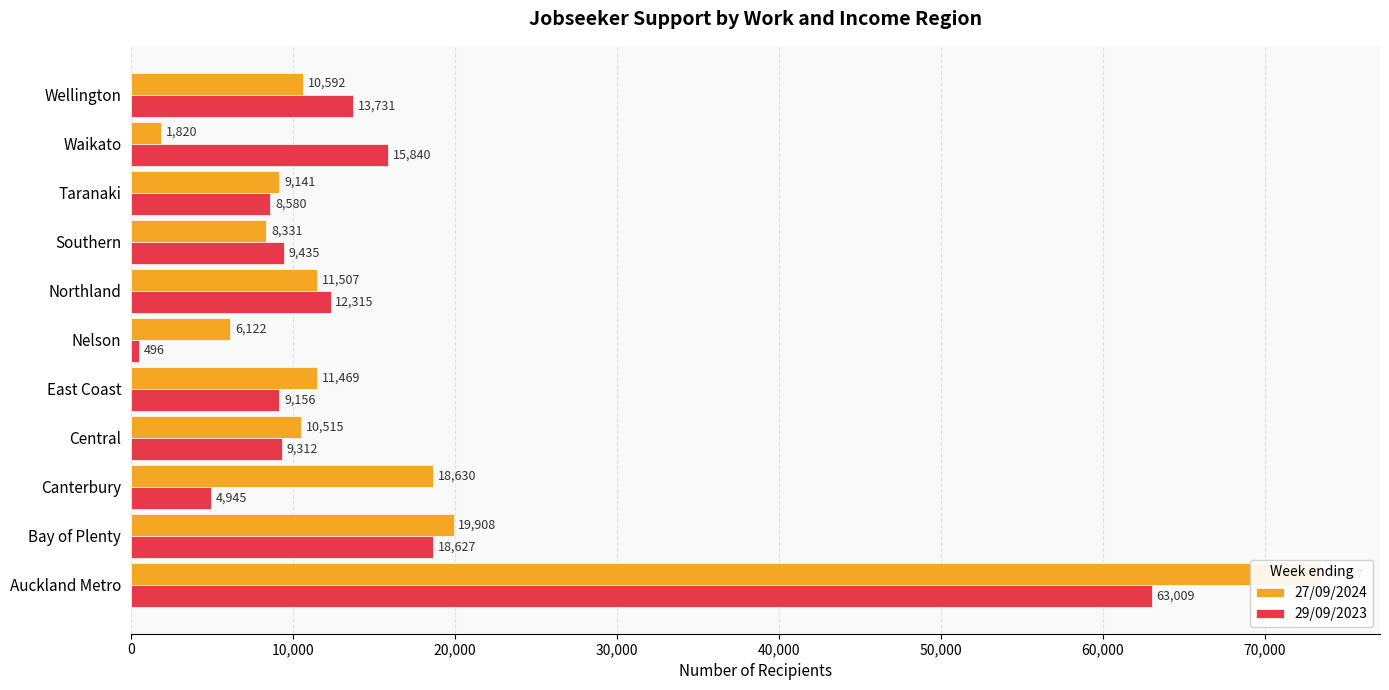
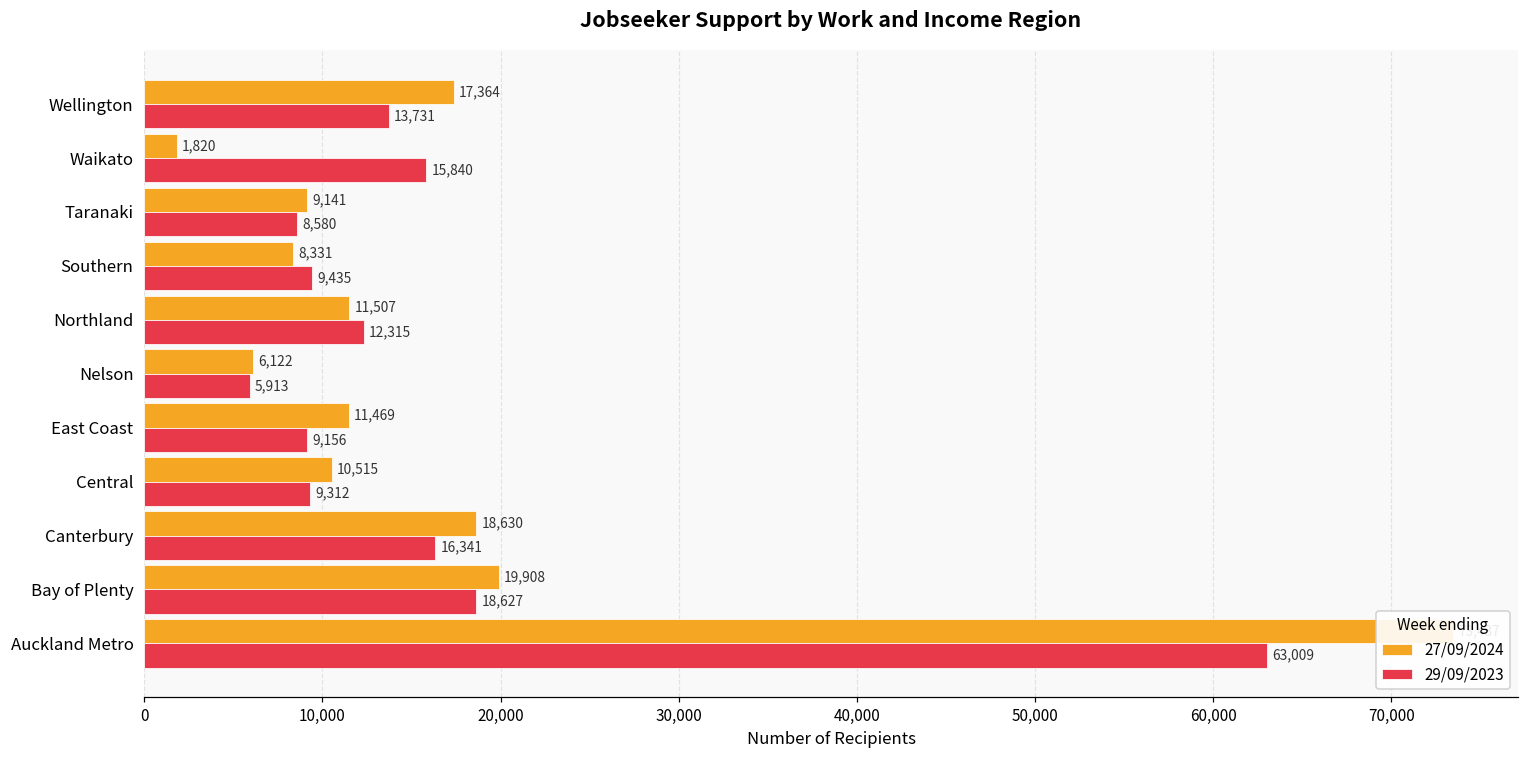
27/09/2024, Wellington: 10,592 -> 17,364
29/09/2023, Nelson: 496 -> 5,913
29/09/2023, Canterbury: 4,945 -> 16,341
